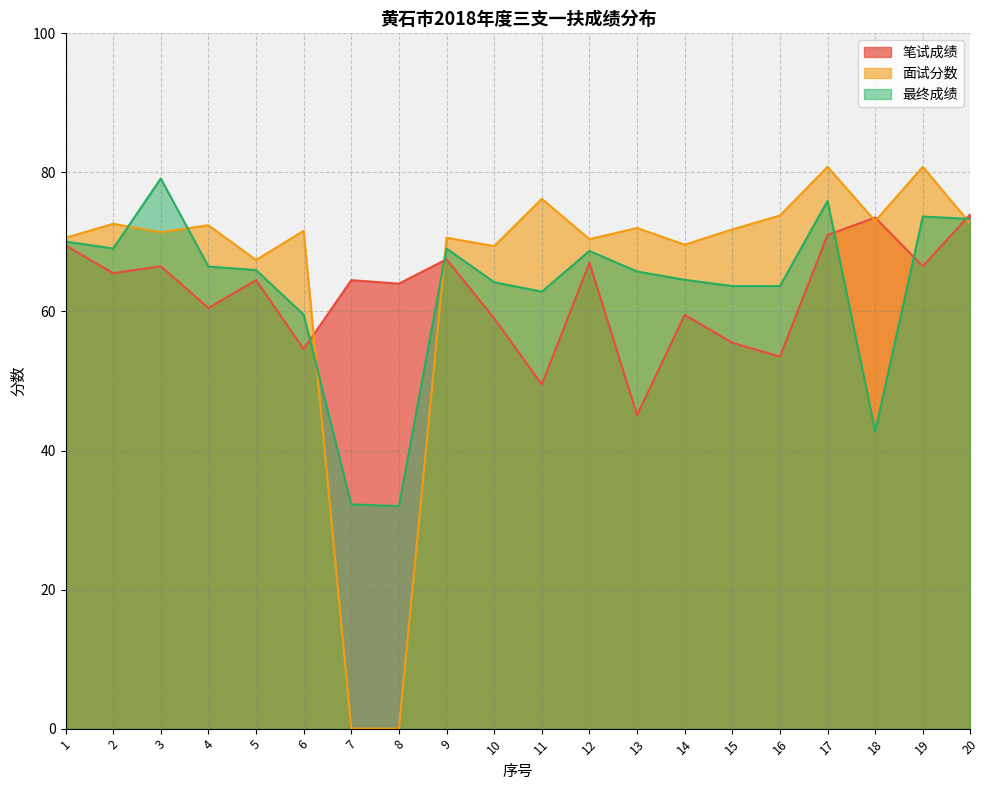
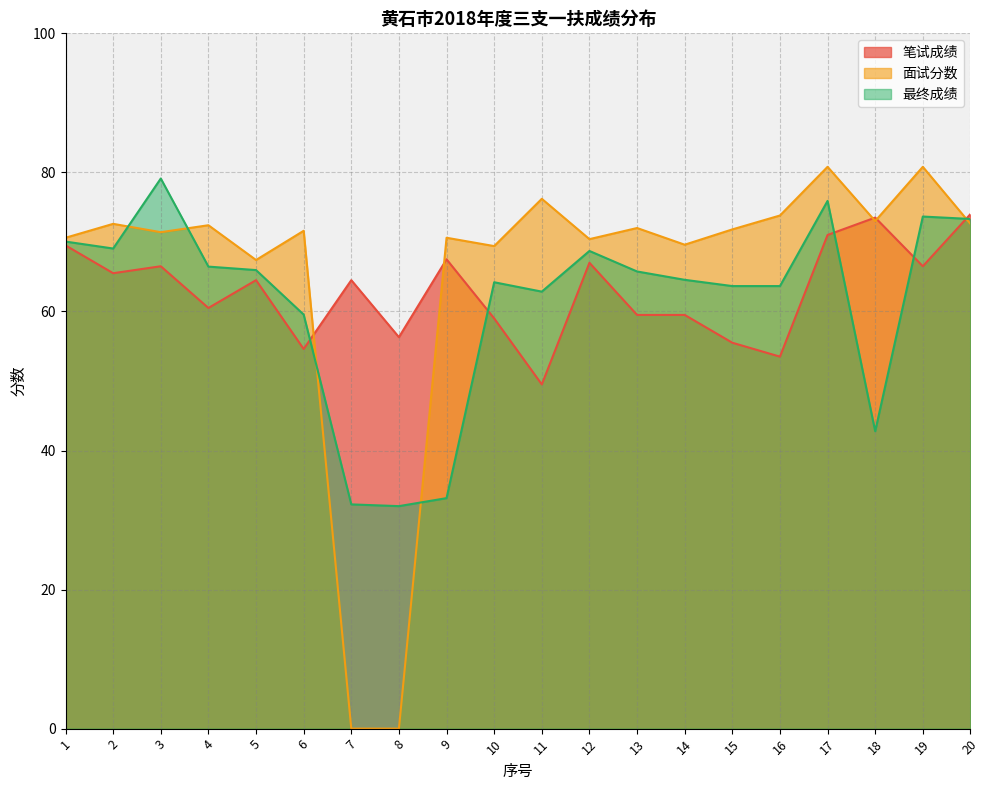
笔试成绩, 8: 64 -> 56
最终成绩, 9: 69 -> 33
笔试成绩, 13: 45 -> 60
